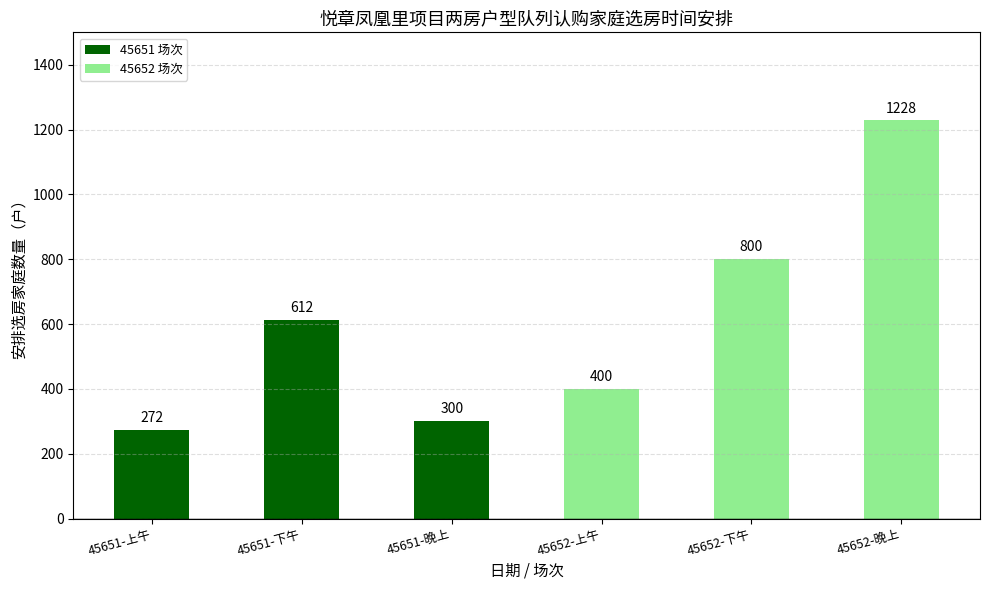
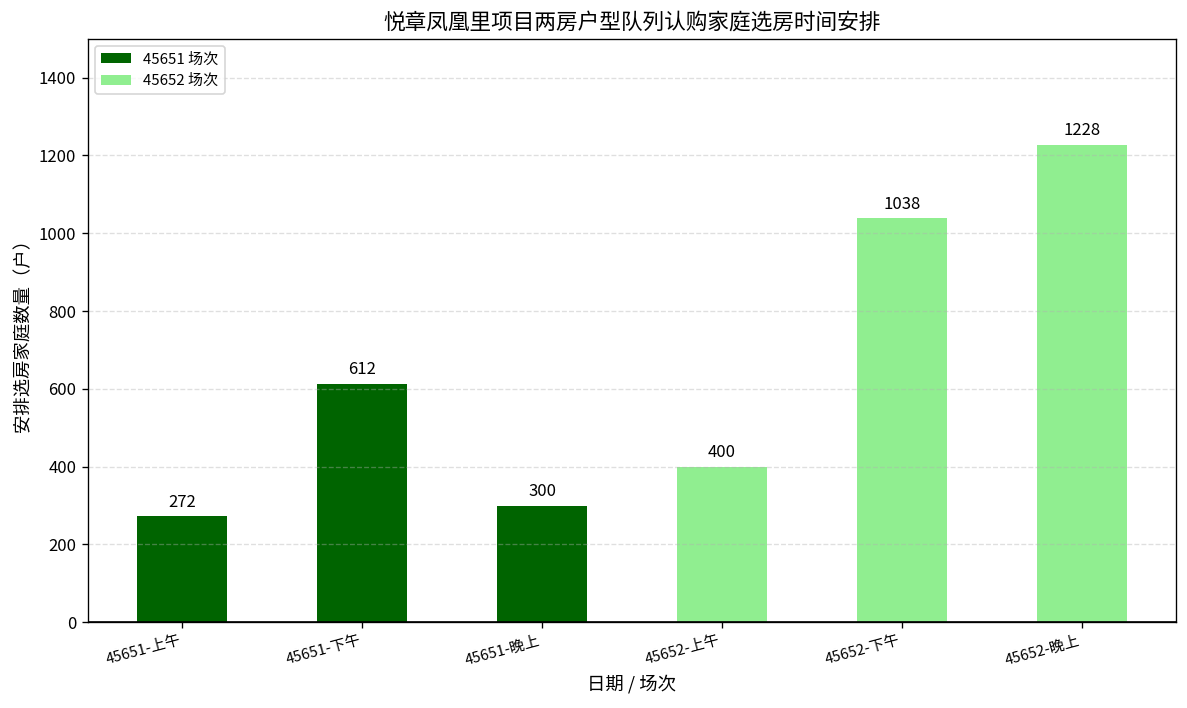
45652-下午: 800 -> 1038
